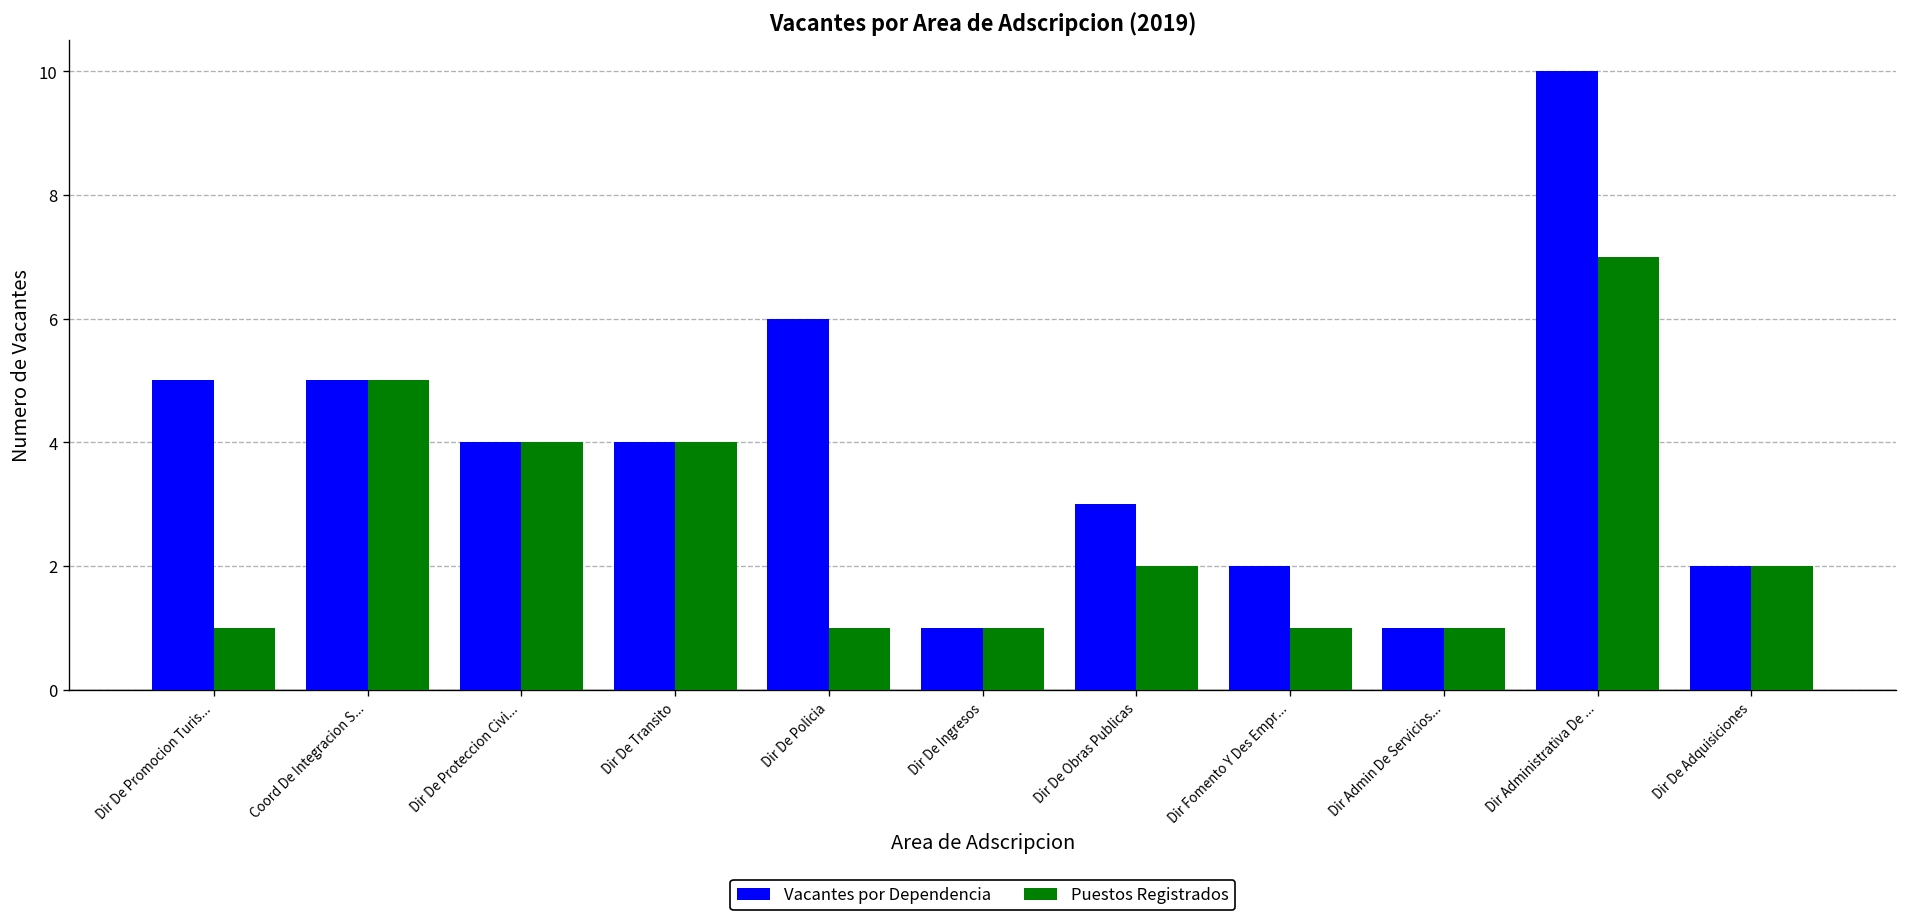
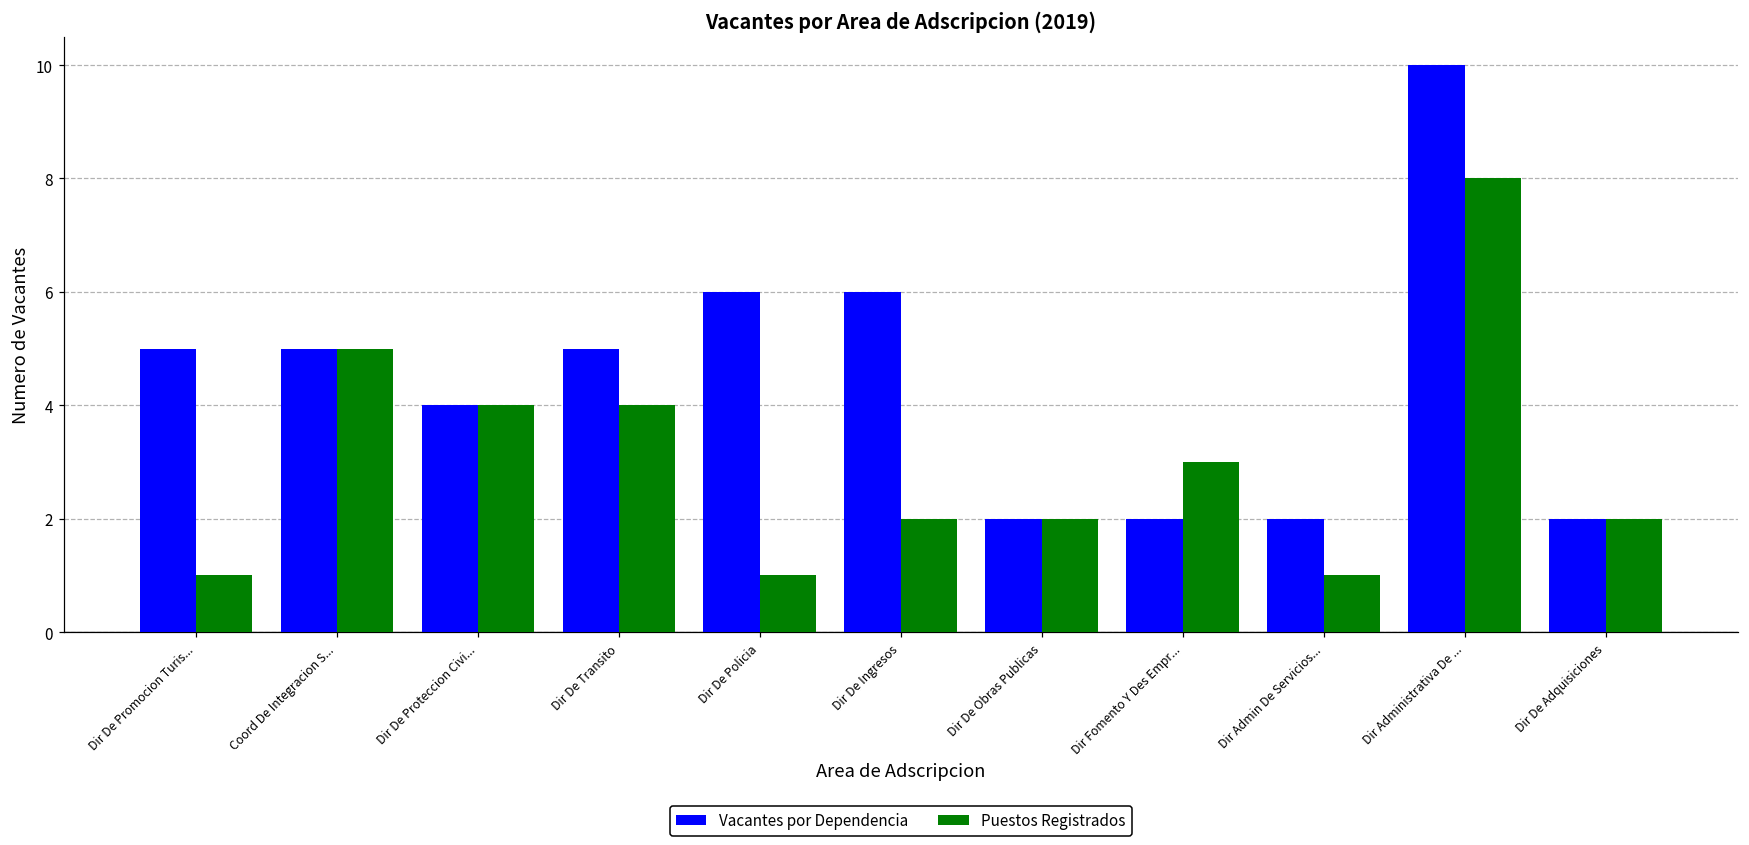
Vacantes por Dependencia, Dir De Transito: 4 -> 5
Vacantes por Dependencia, Dir De Ingresos: 1 -> 6
Puestos Registrados, Dir De Ingresos: 1 -> 2
Vacantes por Dependencia, Dir De Obras Publicas: 3 -> 2
Puestos Registrados, Dir Fomento Y Des Empr...: 1 -> 3
Vacantes por Dependencia, Dir Admin De Servicios...: 1 -> 2
Puestos Registrados, Dir Administrativa De ...: 7 -> 8
